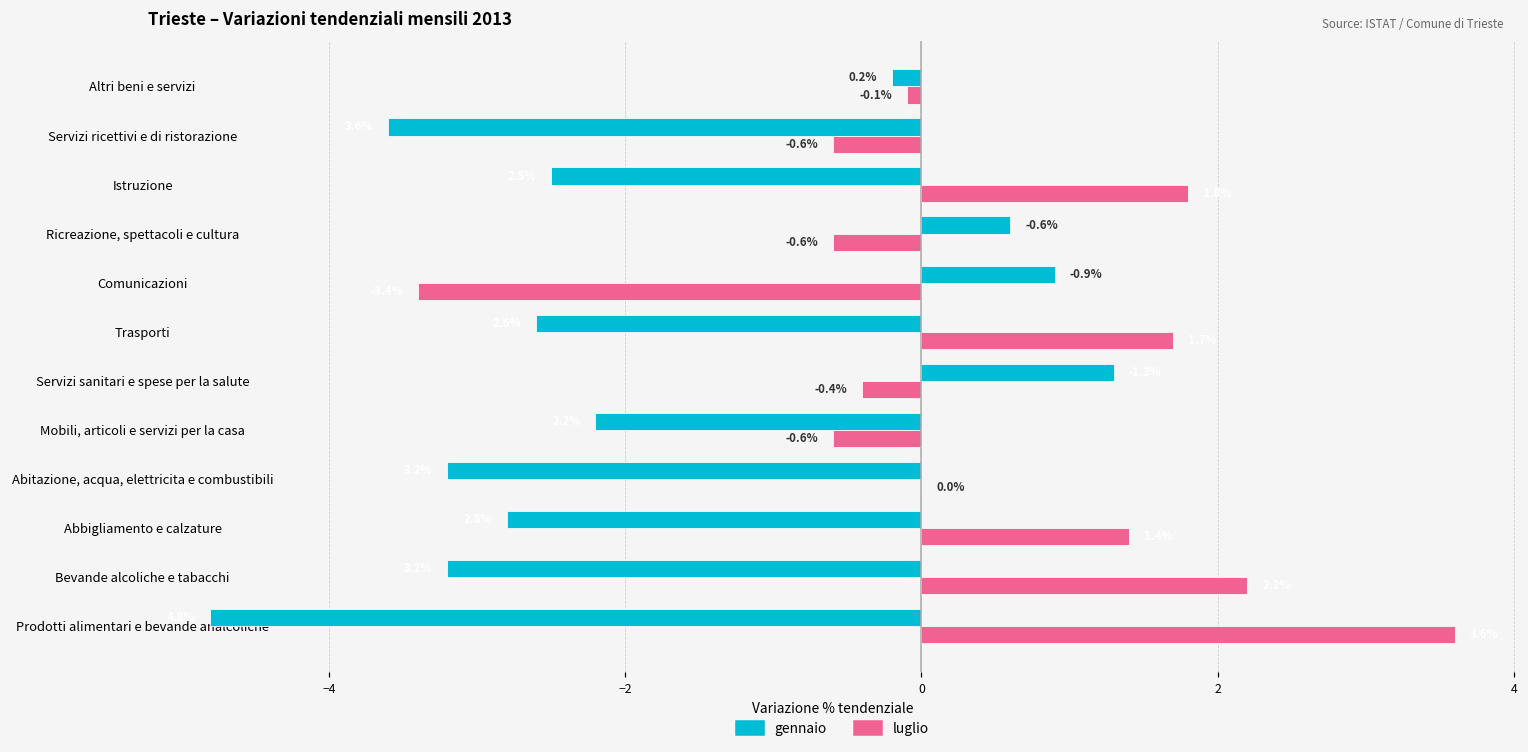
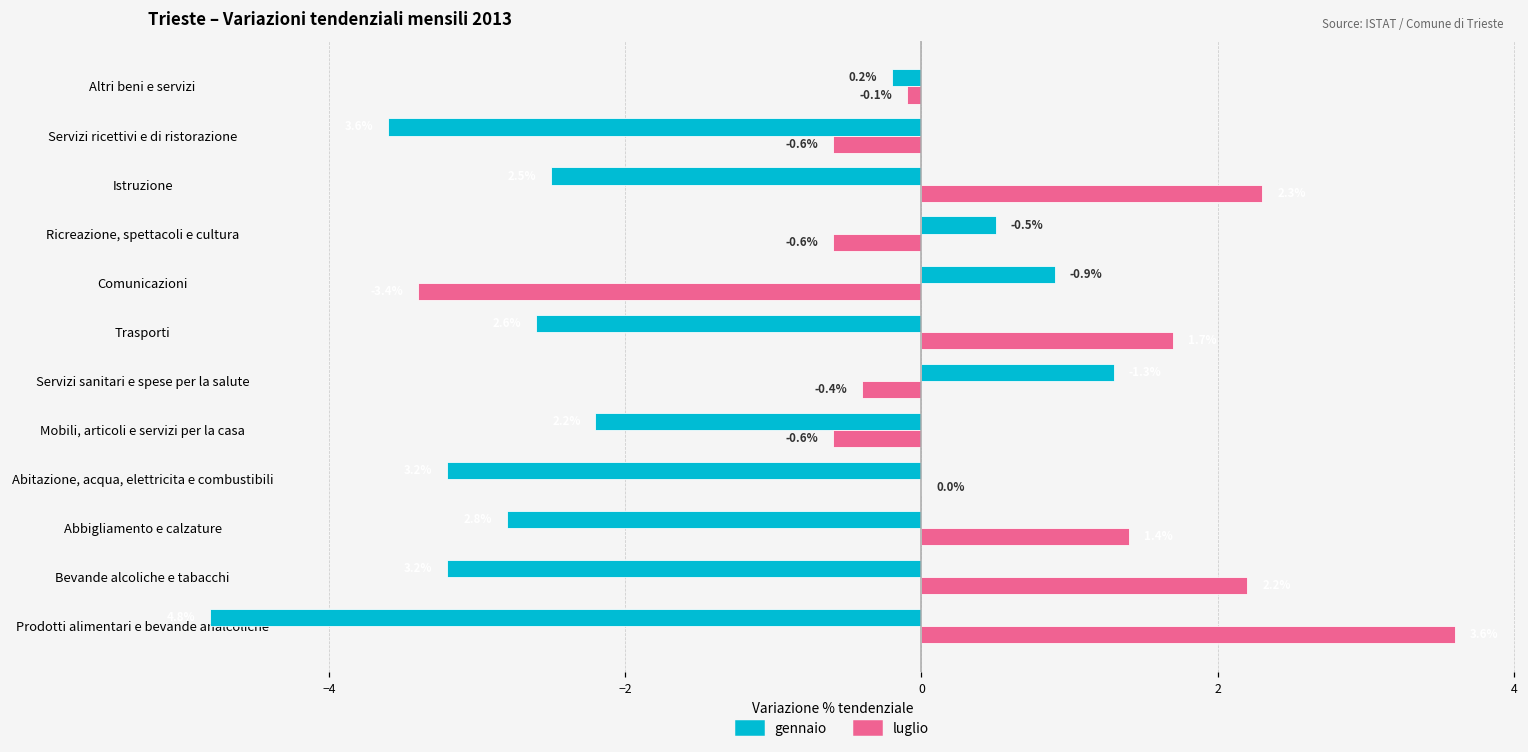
luglio, Istruzione: 1.8 -> 2.3
gennaio, Ricreazione, spettacoli e cultura: -0.6% -> -0.5%
